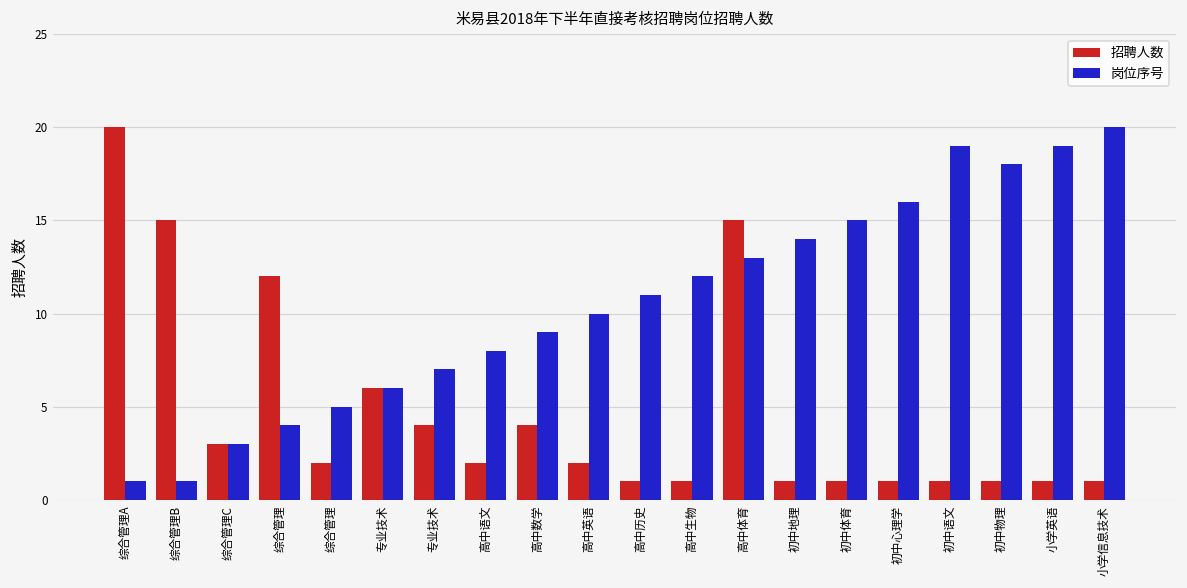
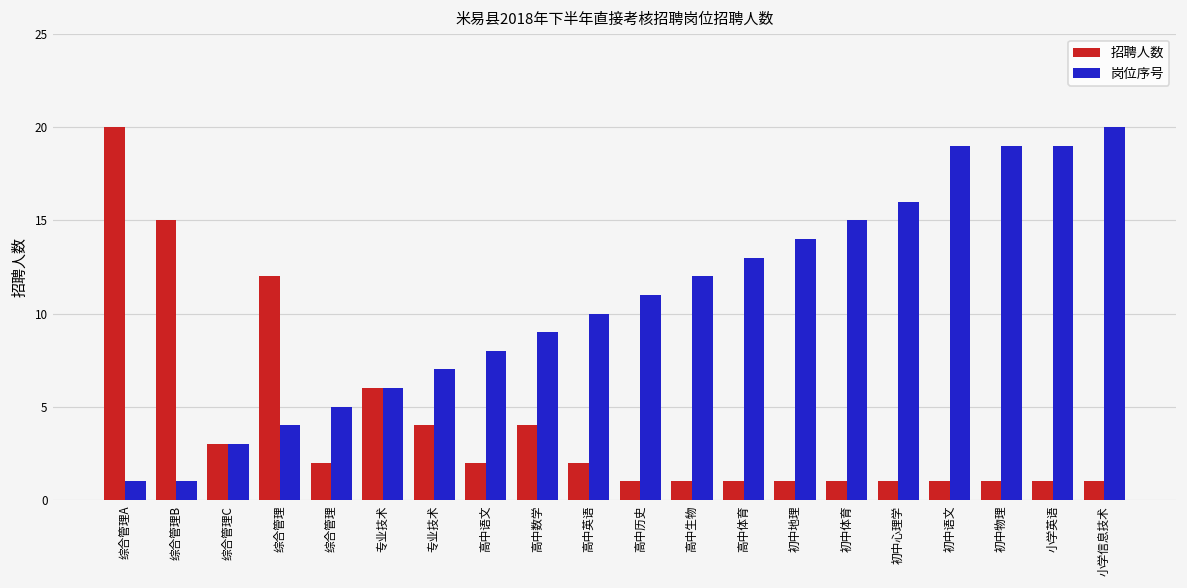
招聘人数, 高中体育: 15 -> 1
岗位序号, 初中物理: 18 -> 19
